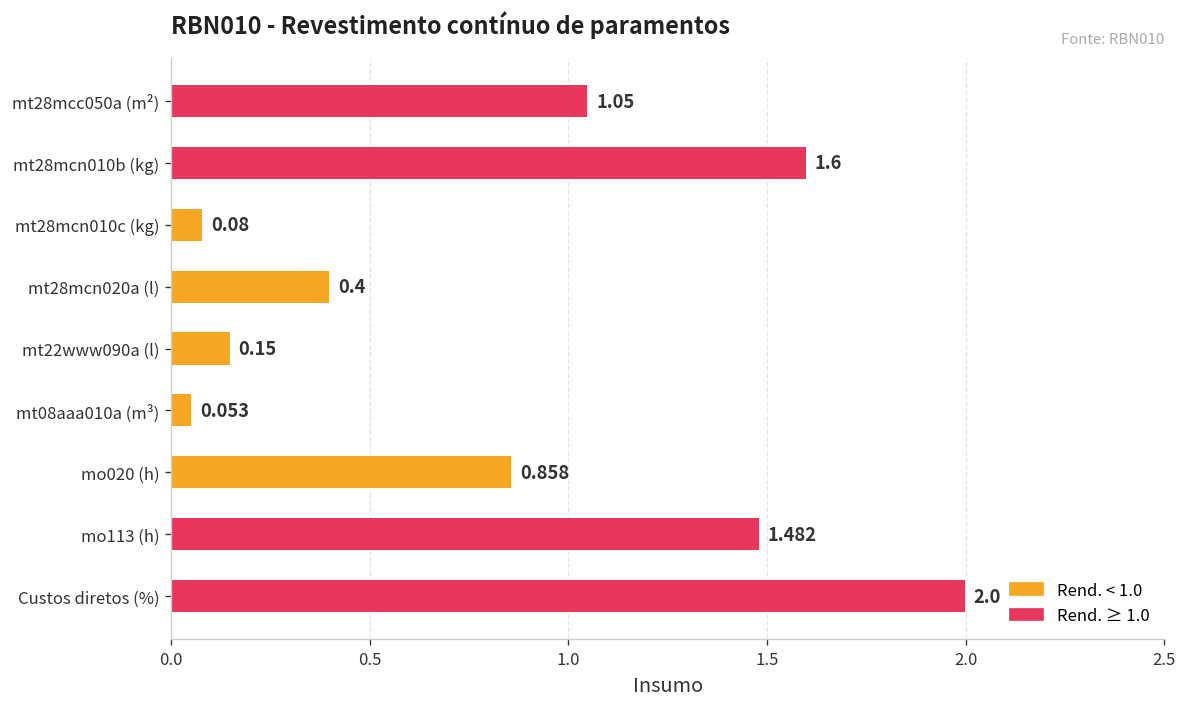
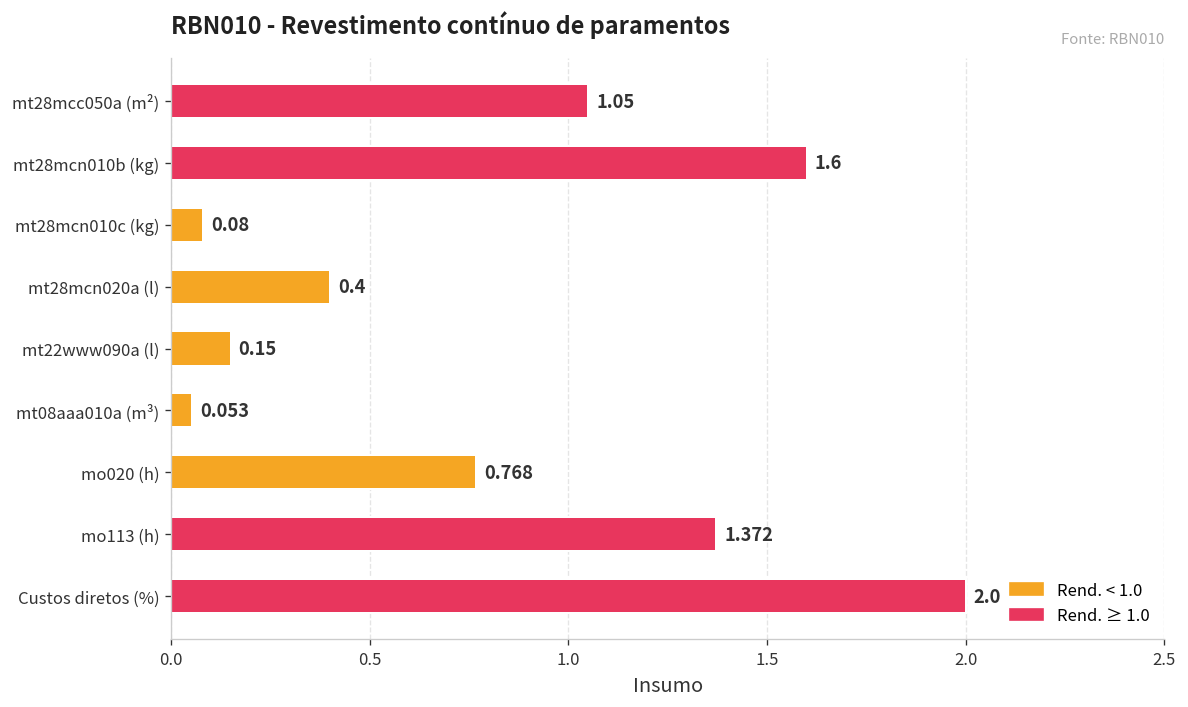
mo020 (h): 0.858 -> 0.768
mo113 (h): 1.482 -> 1.372
